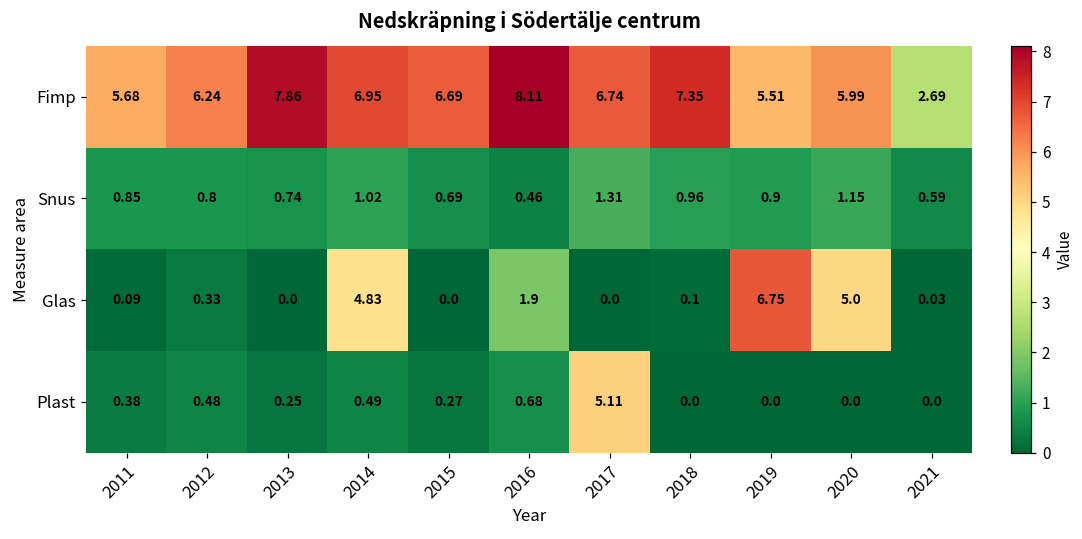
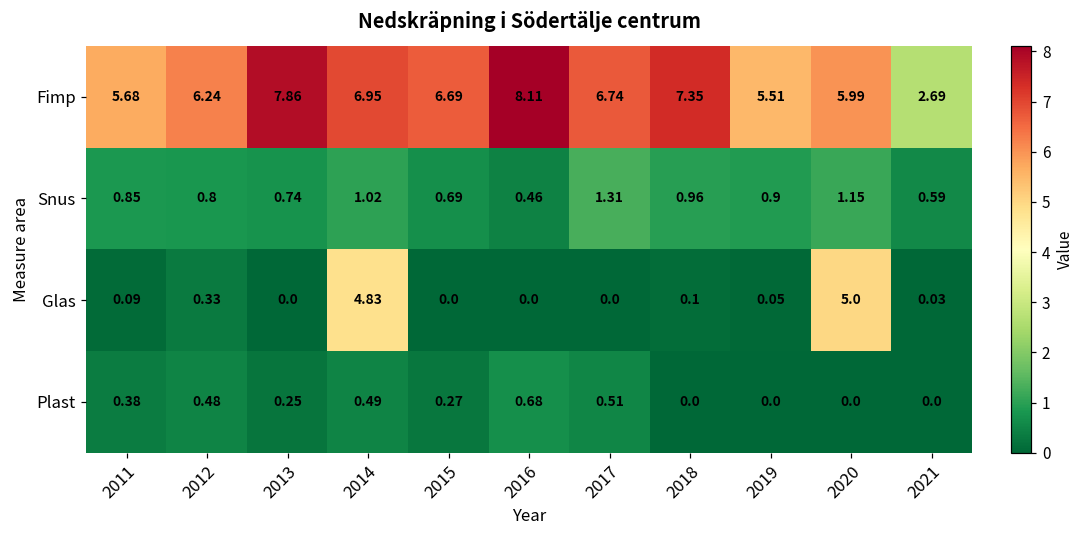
Glas, 2016: 1.9 -> 0.0
Glas, 2019: 6.75 -> 0.05
Plast, 2017: 5.11 -> 0.51
